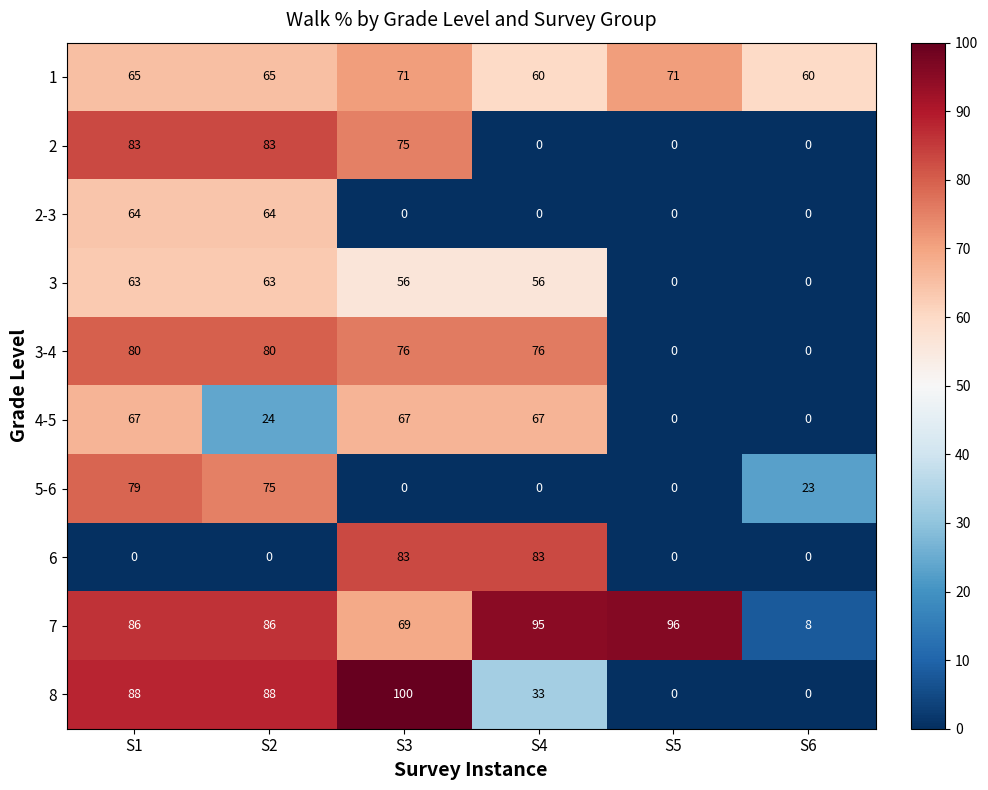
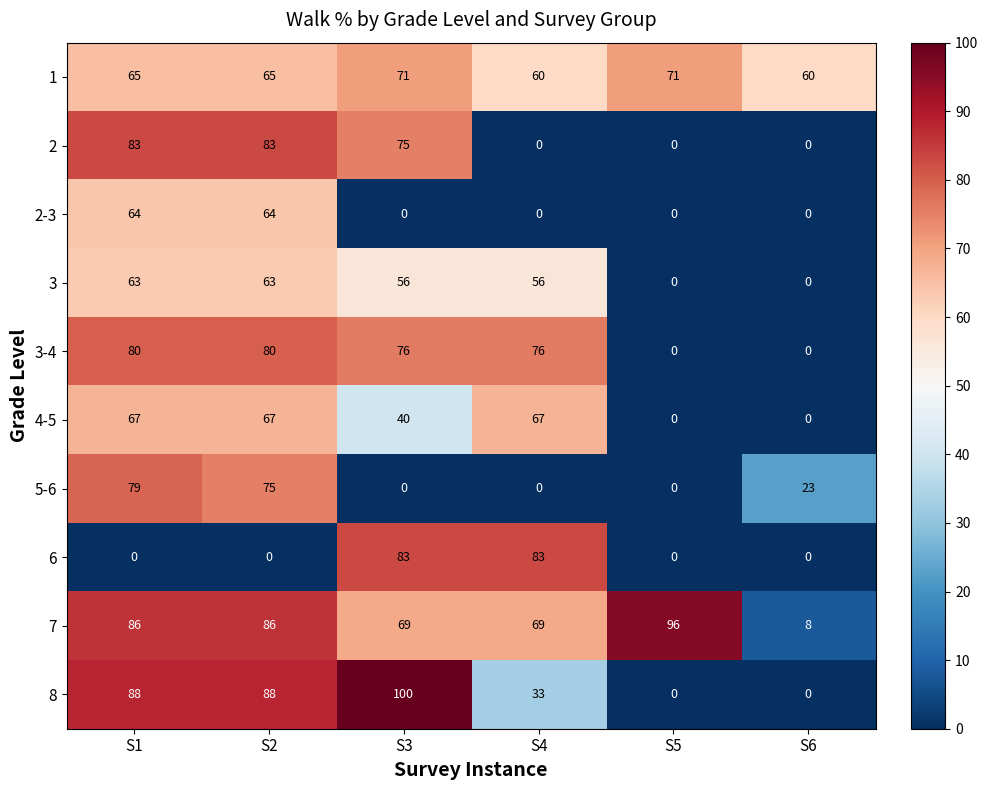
4-5, S2: 24 -> 67
4-5, S3: 67 -> 40
7, S4: 95 -> 69
